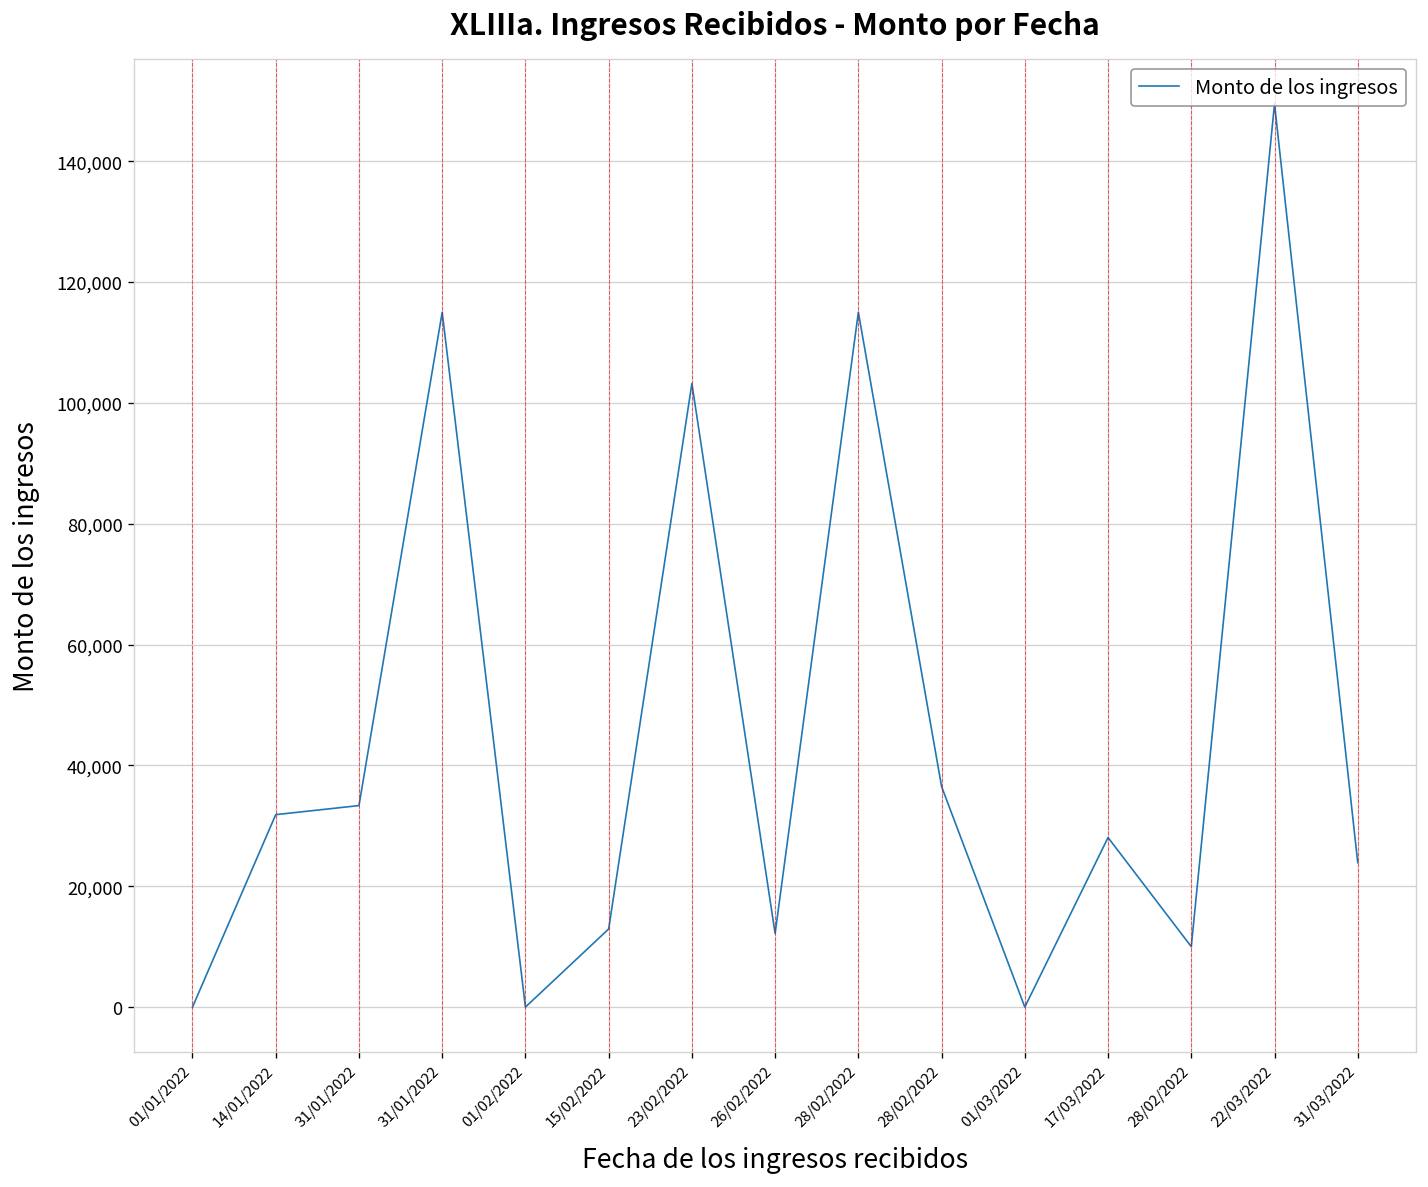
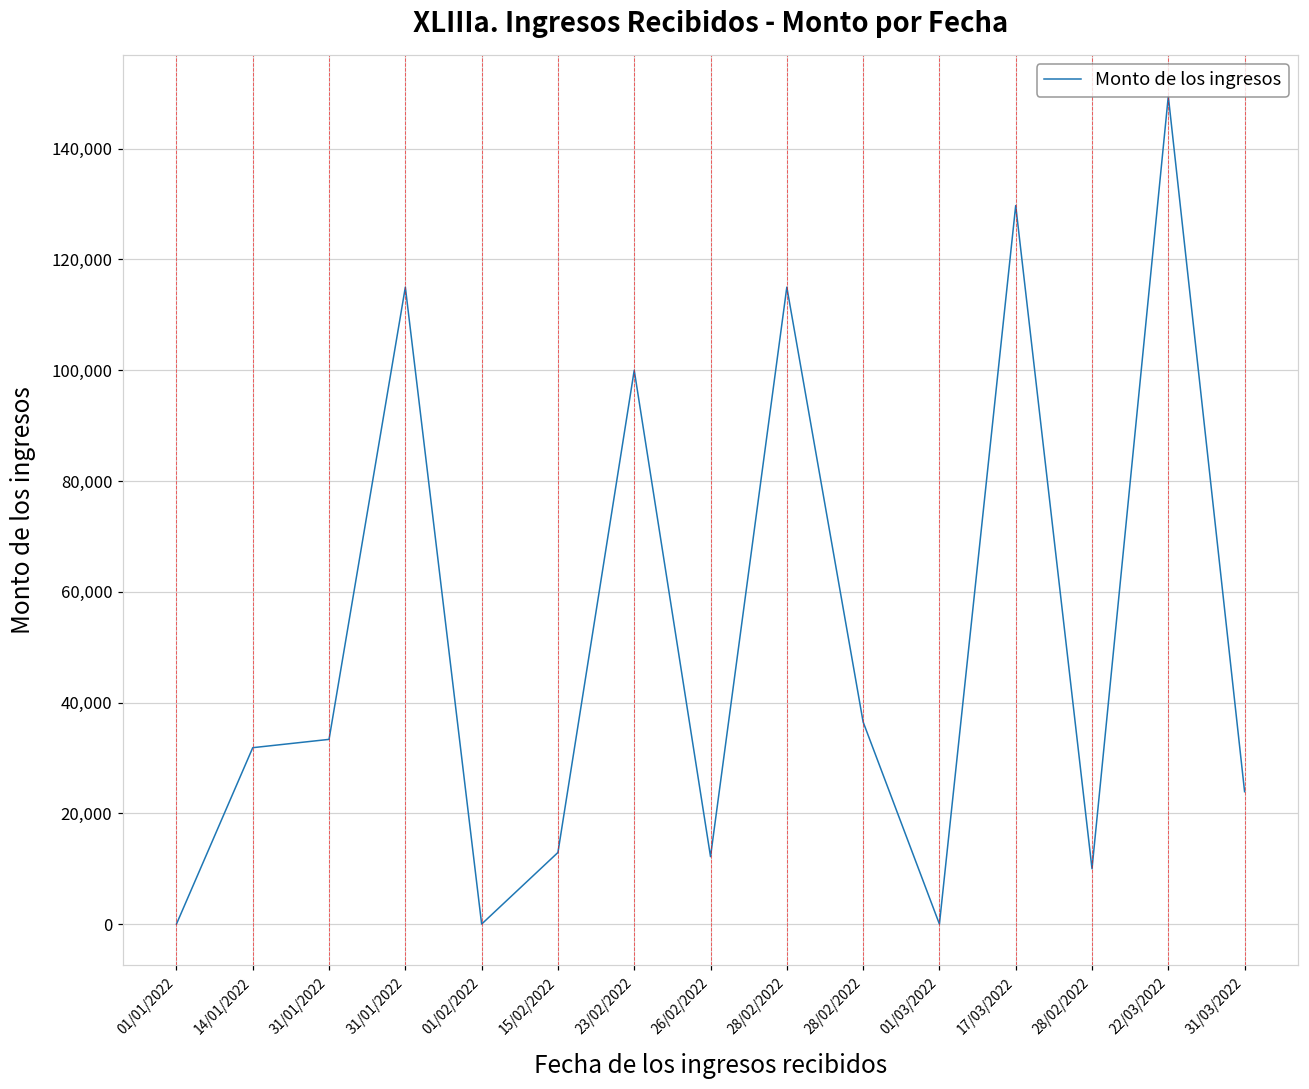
23/02/2022: 103,000 -> 100,000
17/03/2022: 28,000 -> 130,000
